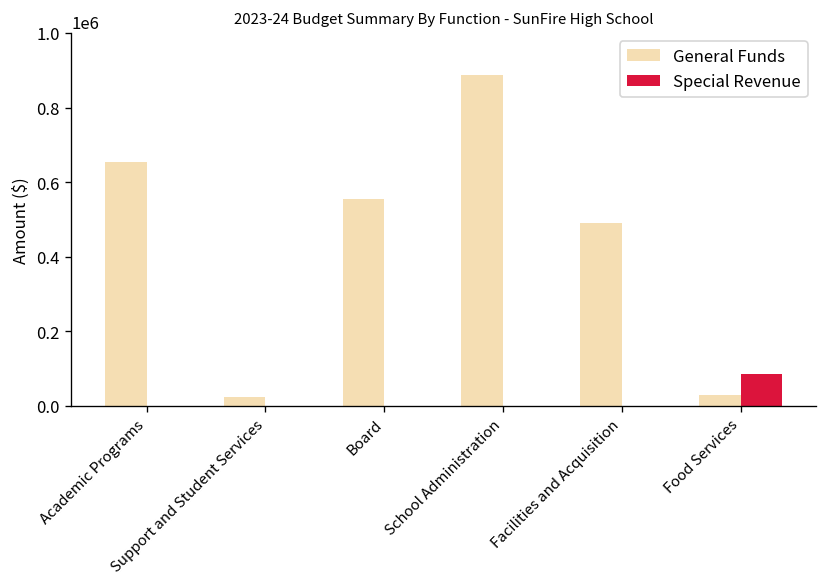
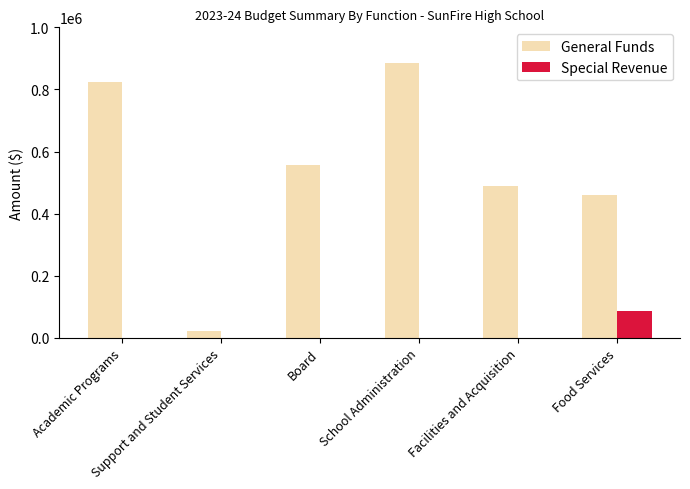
General Funds, Academic Programs: 650000 -> 820000
General Funds, Food Services: 30000 -> 460000
